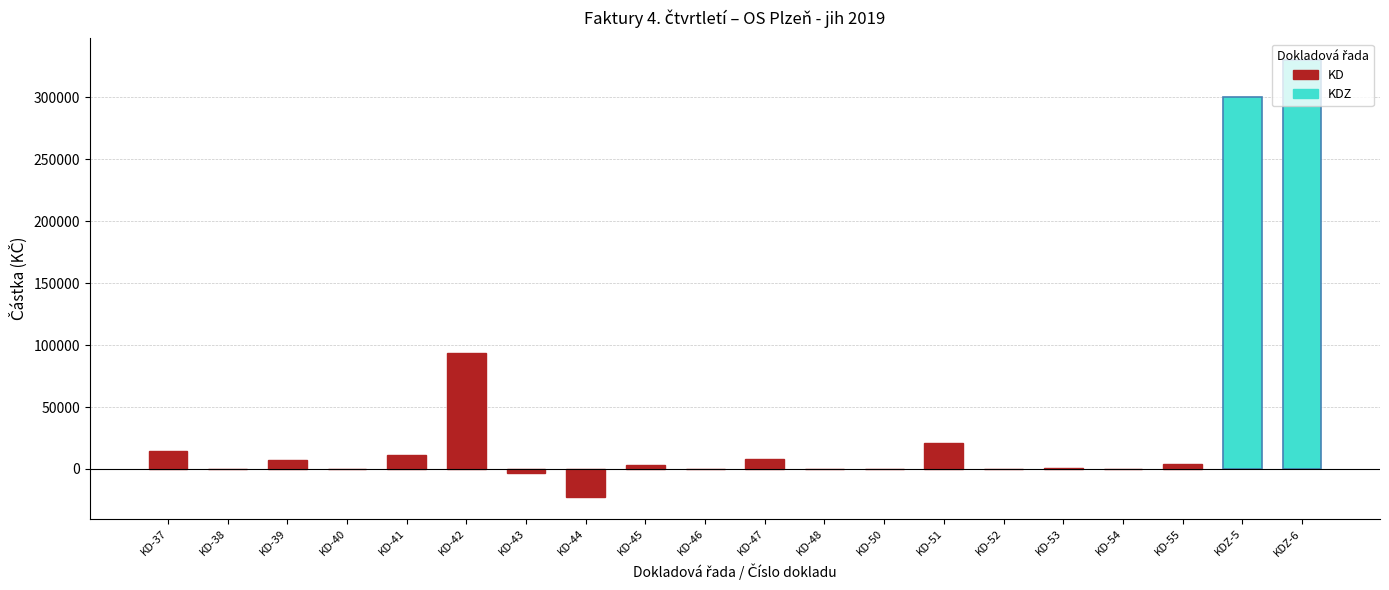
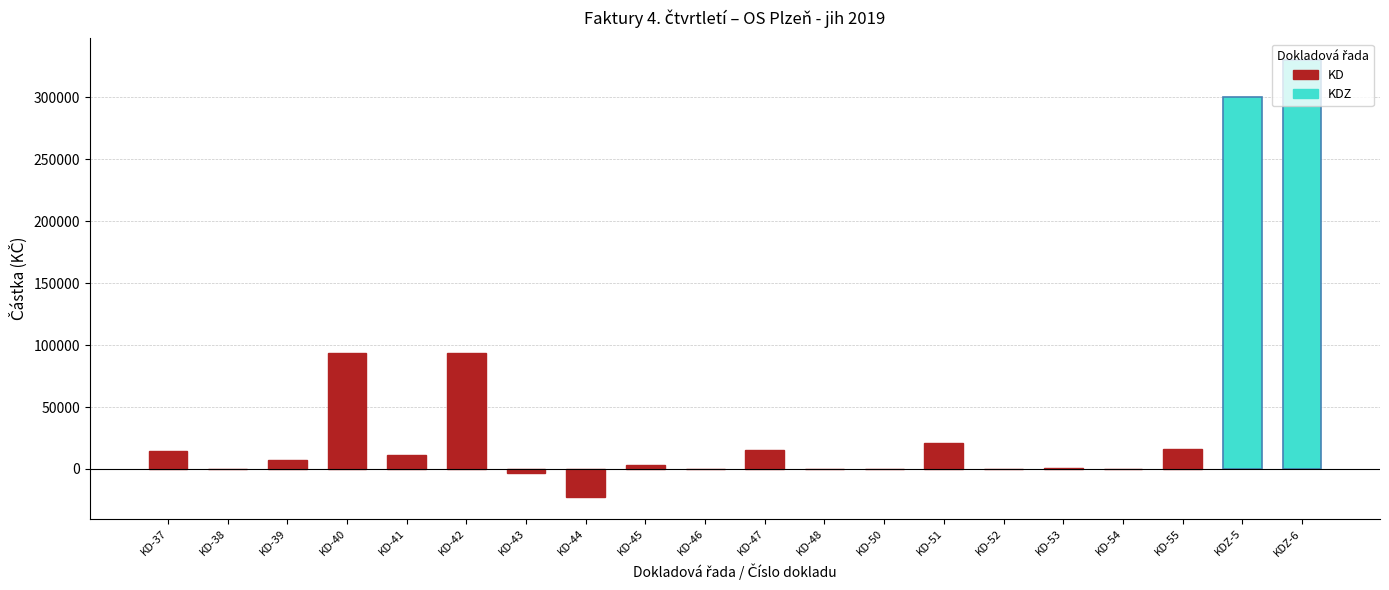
KD, KD-40: 0 -> 93000
KD, KD-47: 8000 -> 16000
KD, KD-55: 4000 -> 16000
